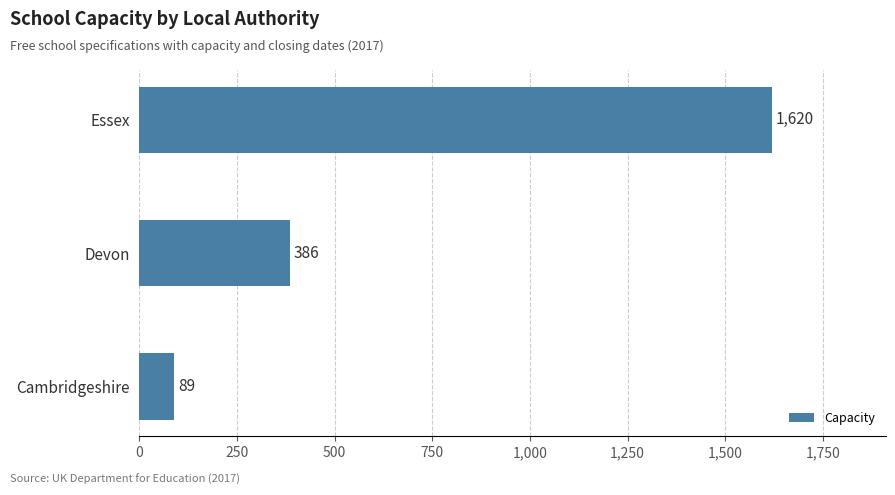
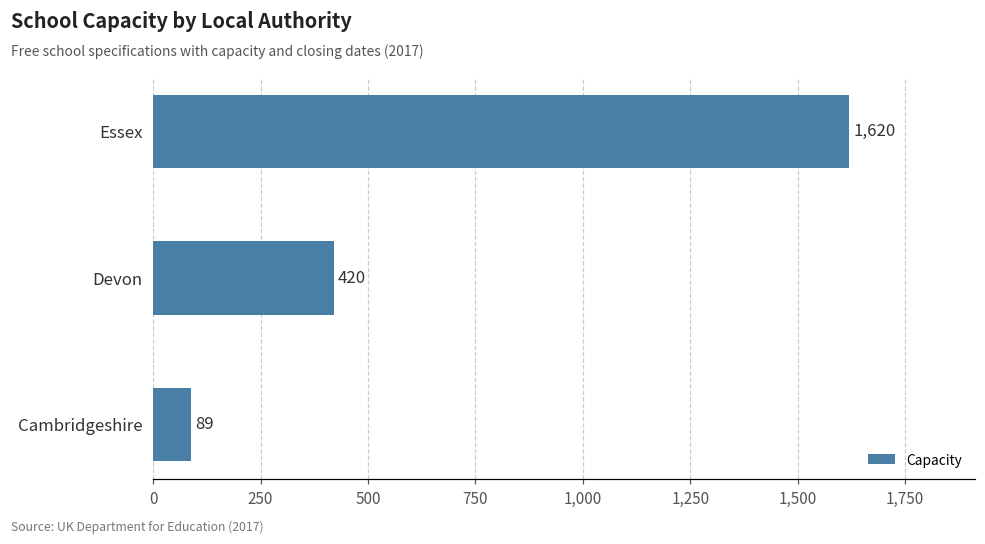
Devon: 386 -> 420
